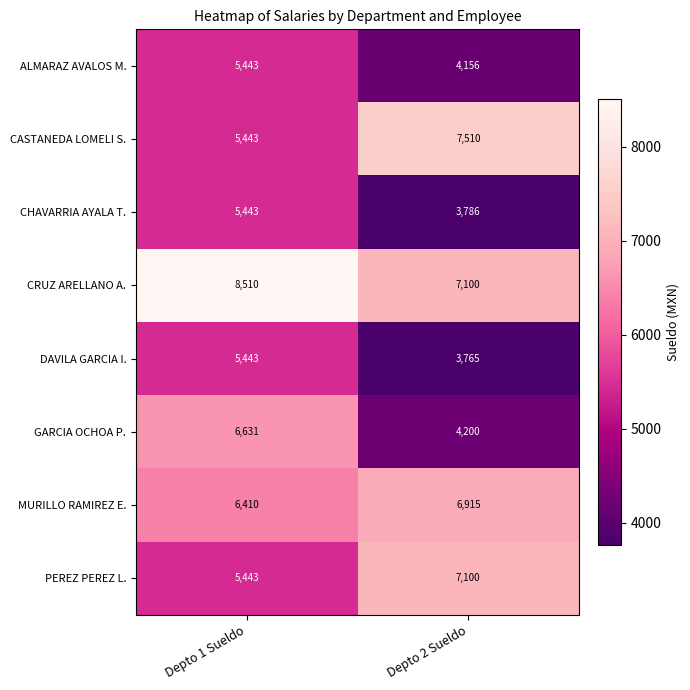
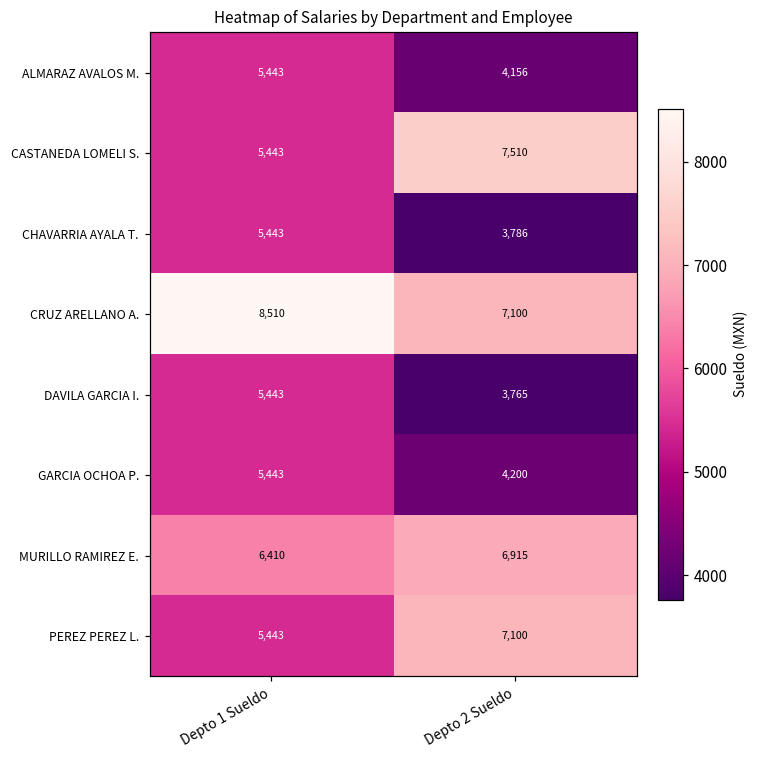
GARCIA OCHOA P., Depto 1 Sueldo: 6,631 -> 5,443
